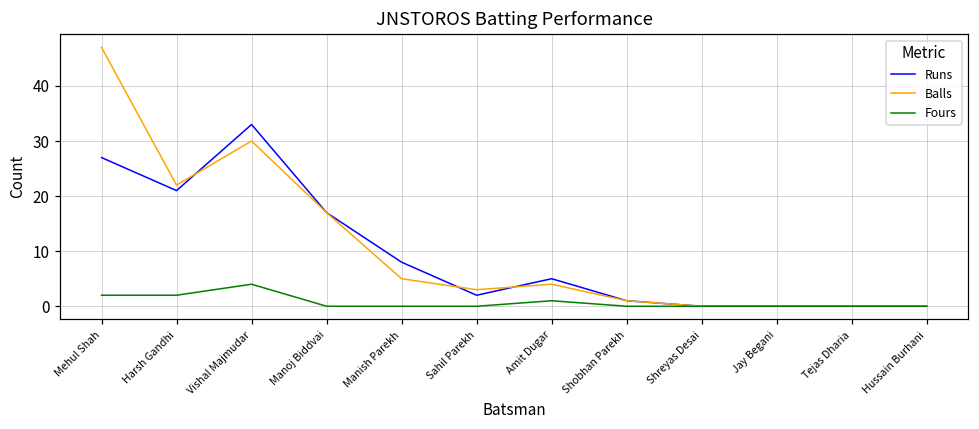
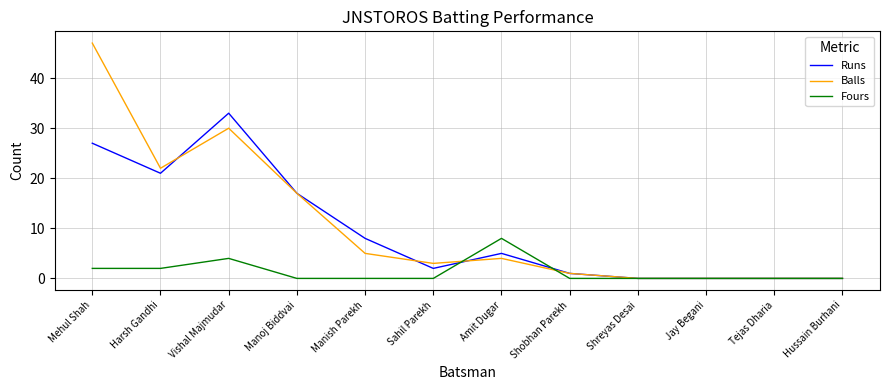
Fours, Amit Dugar: 1 -> 8
